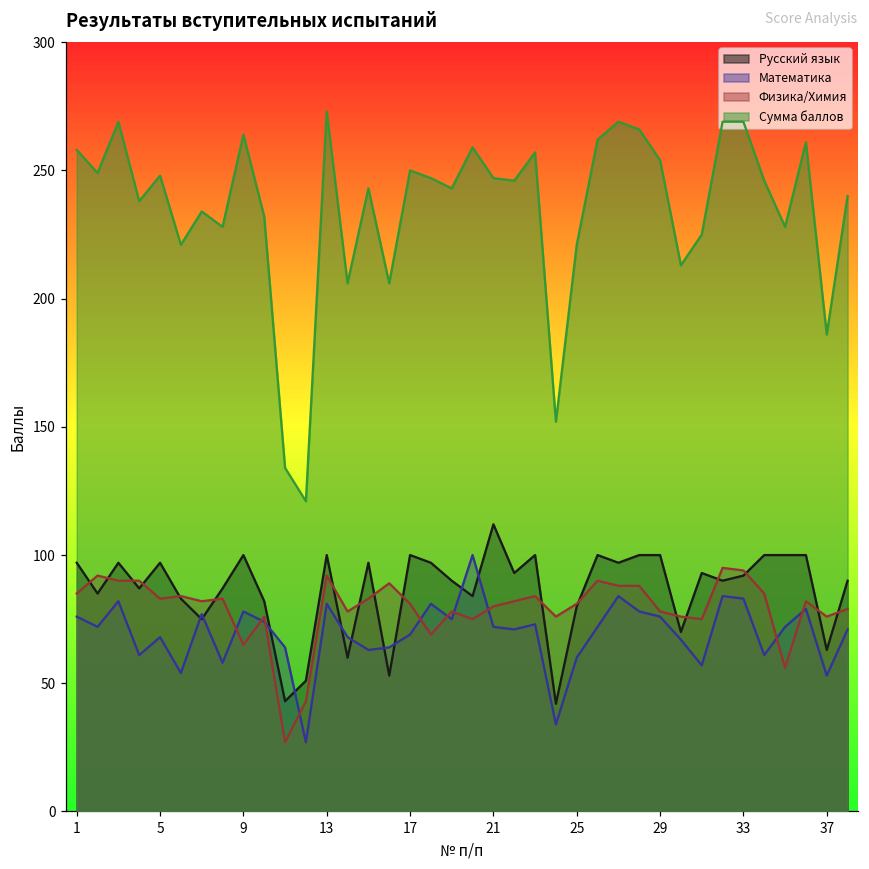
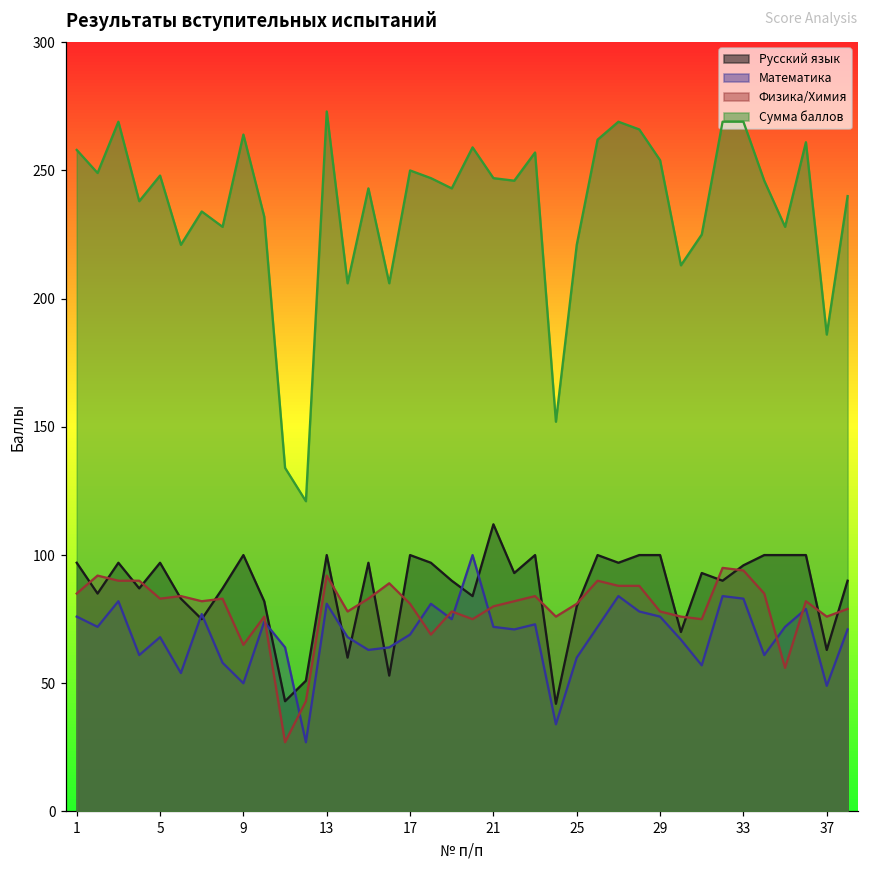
Математика, 9: 78 -> 50
Русский язык, 33: 92 -> 96
Математика, 37: 53 -> 49
